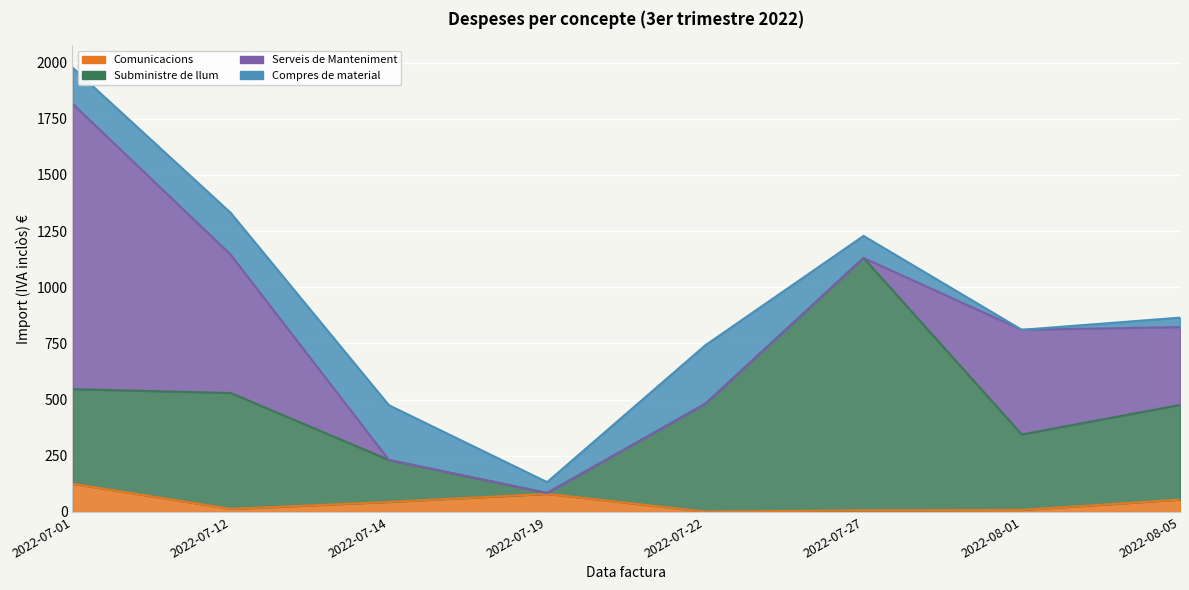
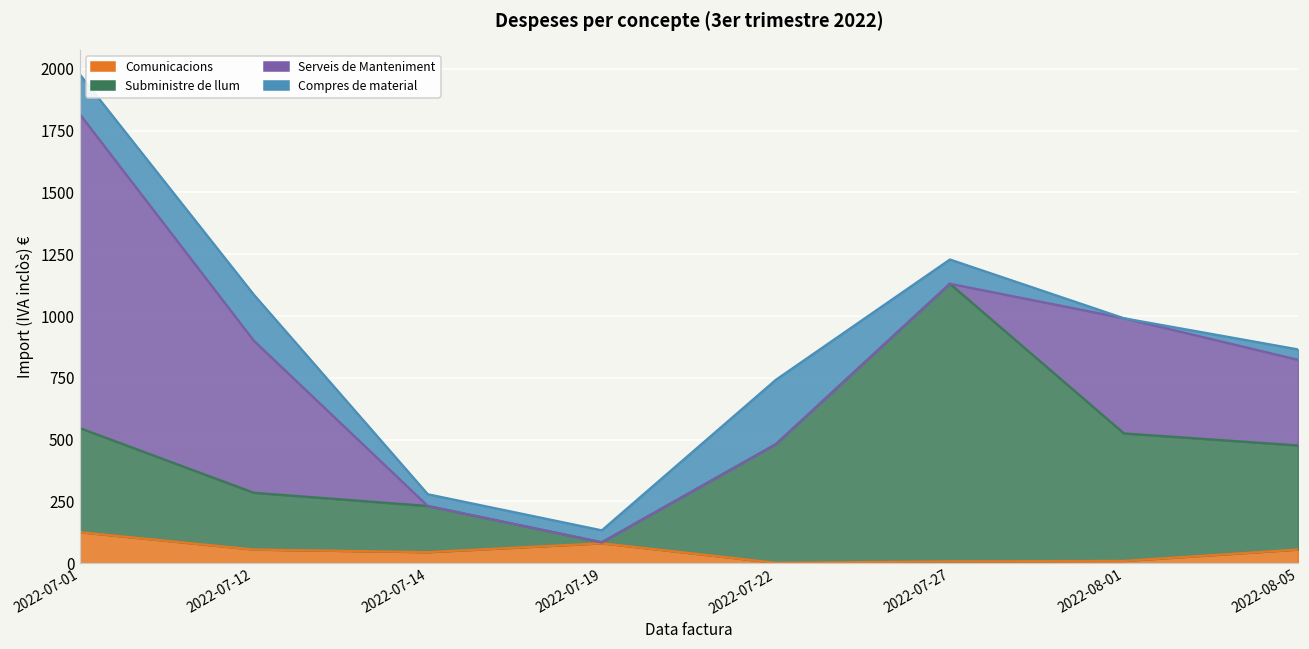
Comunicacions, 2022-07-12: 10 -> 50
Subministre de llum, 2022-07-12: 520 -> 230
Compres de material, 2022-07-14: 240 -> 50
Subministre de llum, 2022-08-01: 340 -> 520
